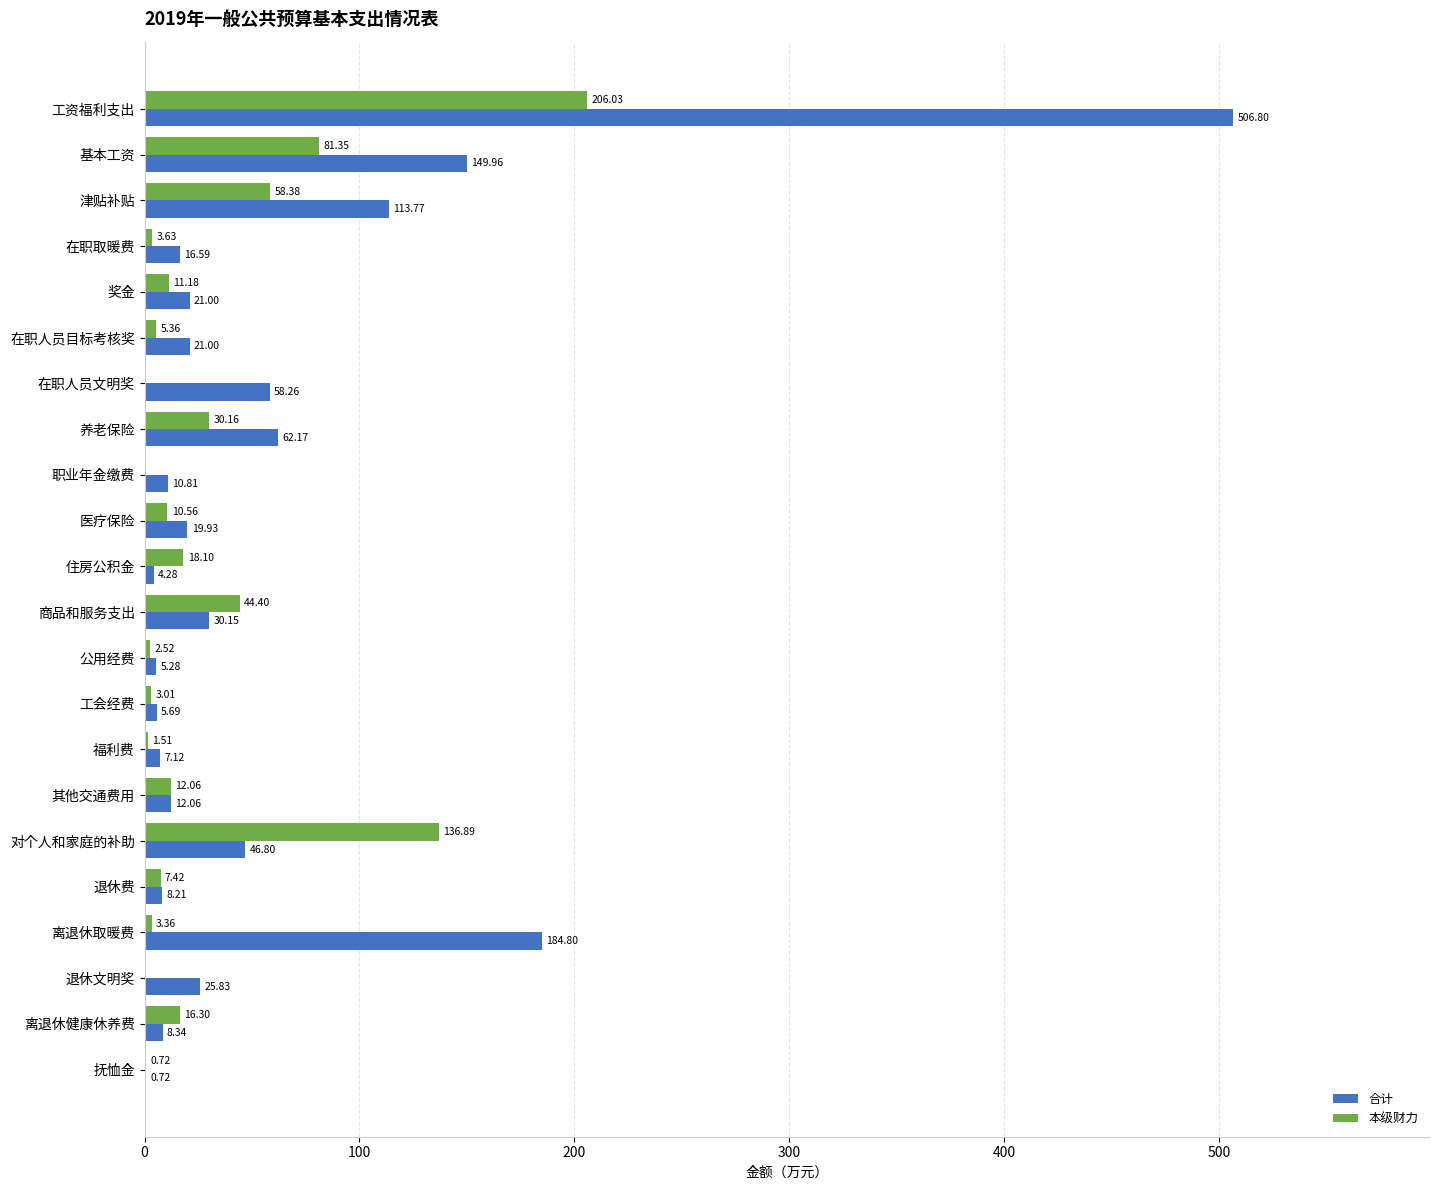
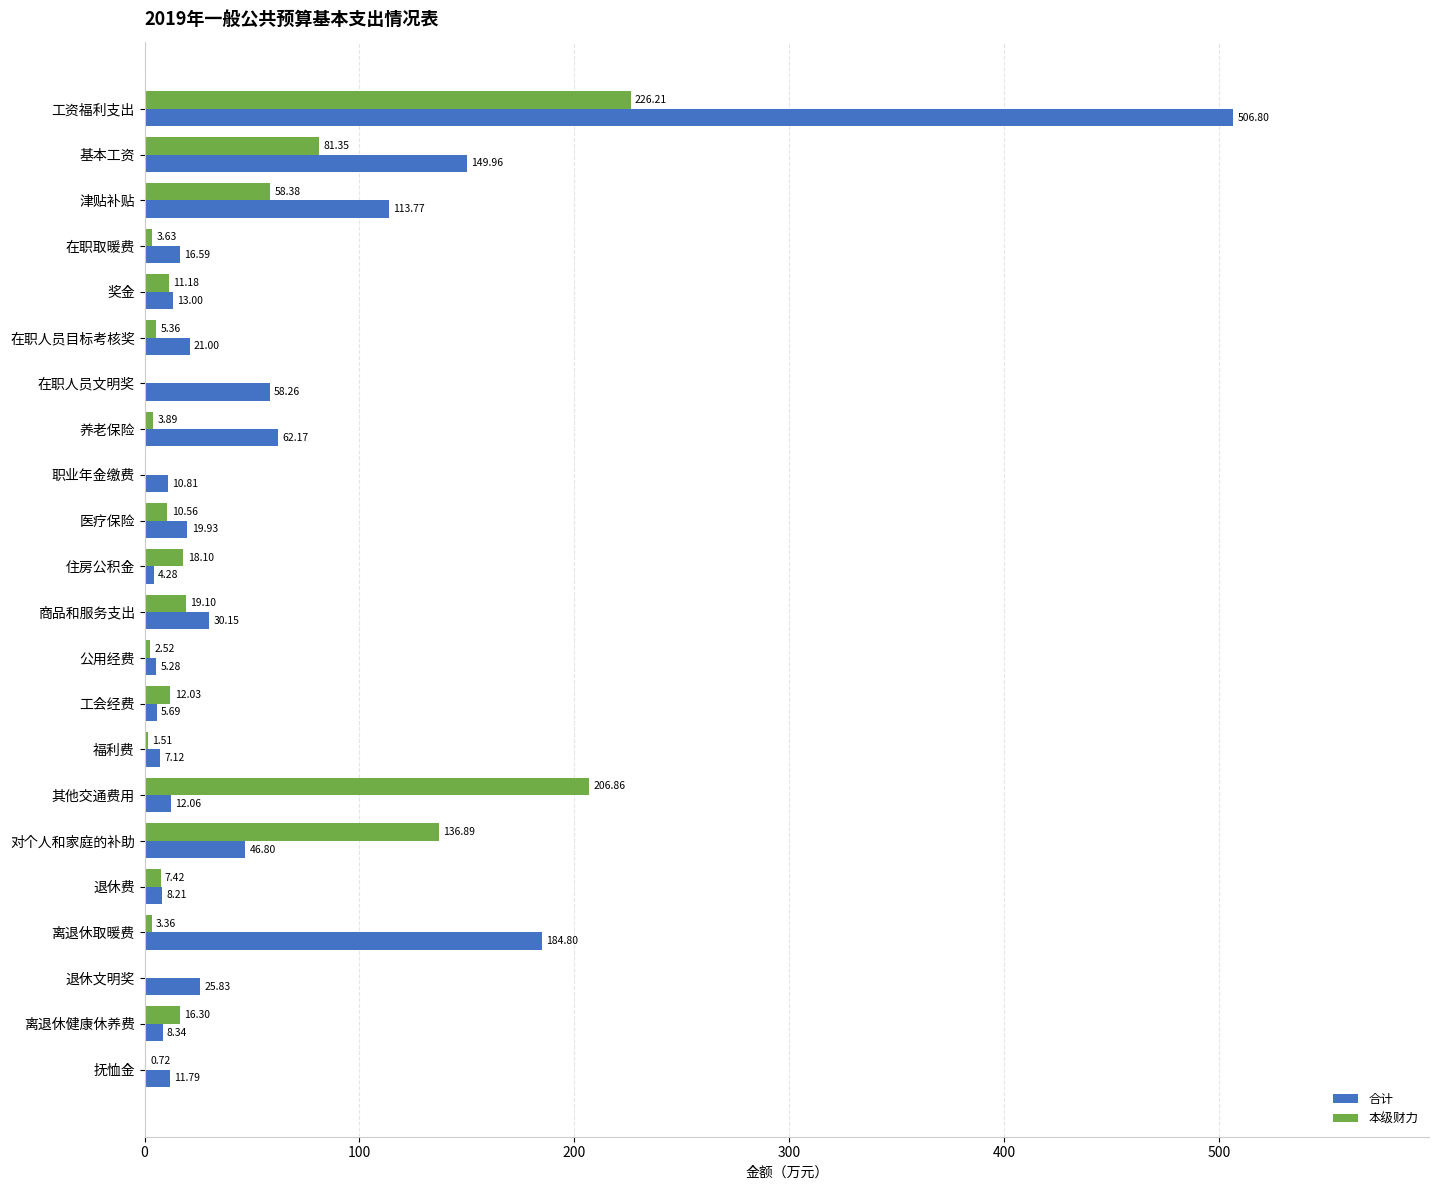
本级财力, 工资福利支出: 206.03 -> 226.21
合计, 奖金: 21.00 -> 13.00
本级财力, 养老保险: 30.16 -> 3.89
本级财力, 商品和服务支出: 44.40 -> 19.10
本级财力, 工会经费: 3.01 -> 12.03
本级财力, 其他交通费用: 12.06 -> 206.86
合计, 抚恤金: 0.72 -> 11.79
